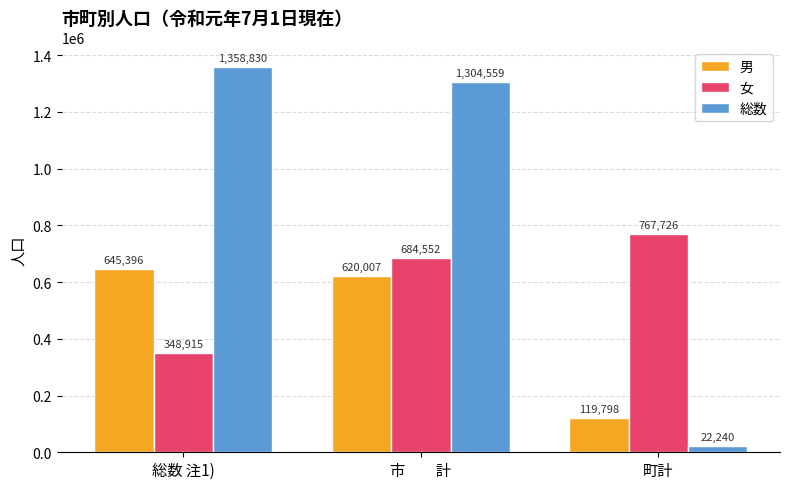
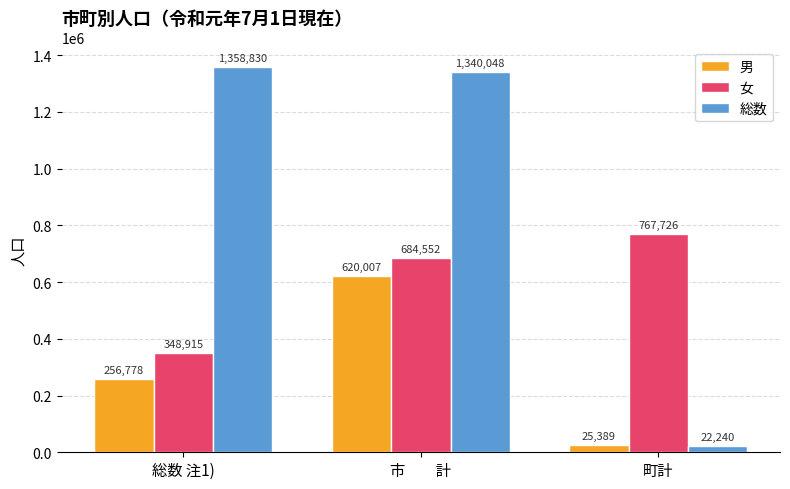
男, 総数 注1): 645,396 -> 256,778
総数, 市 計: 1,304,559 -> 1,340,048
男, 町計: 119,798 -> 25,389
